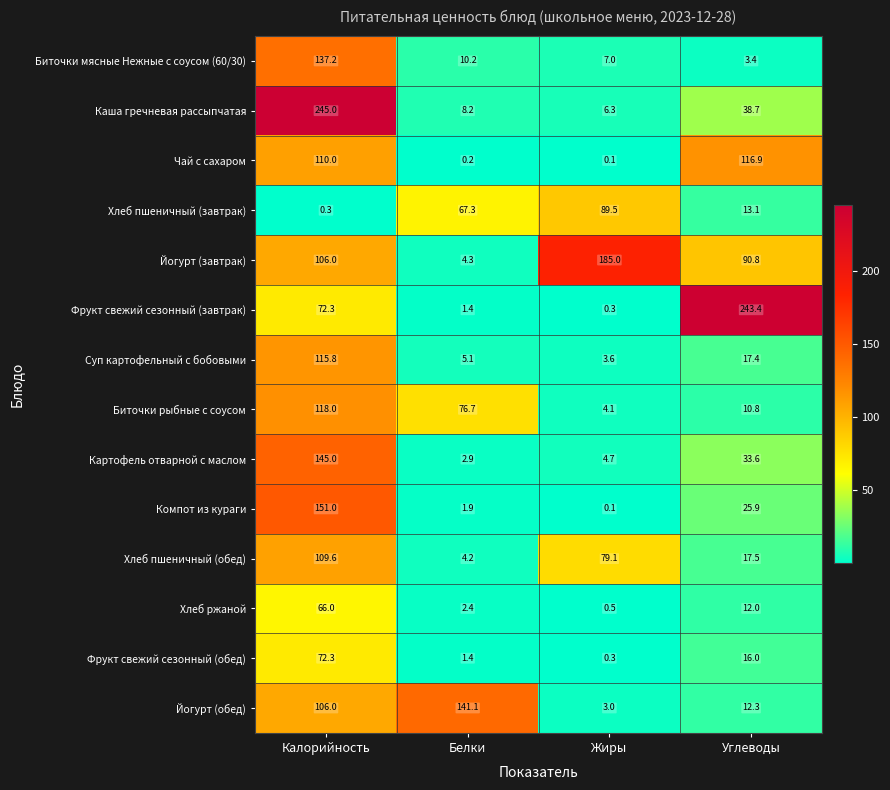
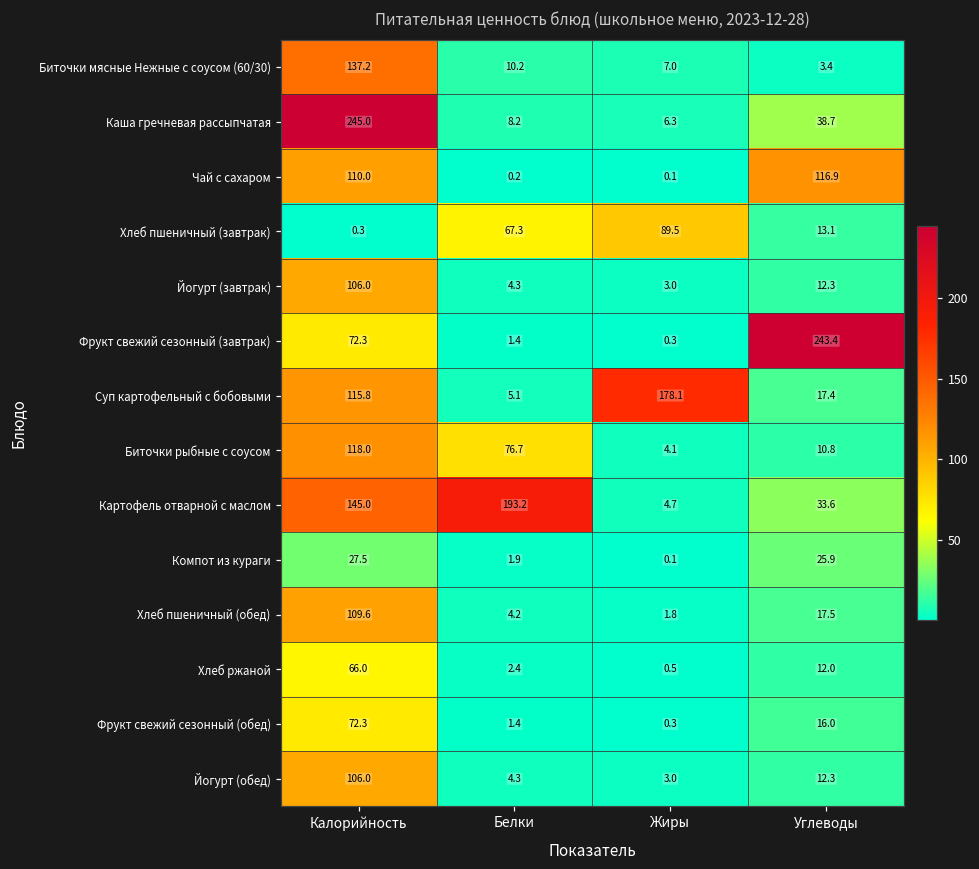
Йогурт (завтрак), Жиры: 185.0 -> 3.0
Йогурт (завтрак), Углеводы: 90.8 -> 12.3
Суп картофельный с бобовыми, Жиры: 3.6 -> 178.1
Картофель отварной с маслом, Белки: 2.9 -> 193.2
Компот из кураги, Калорийность: 151.0 -> 27.5
Хлеб пшеничный (обед), Жиры: 79.1 -> 1.8
Йогурт (обед), Белки: 141.1 -> 4.3
